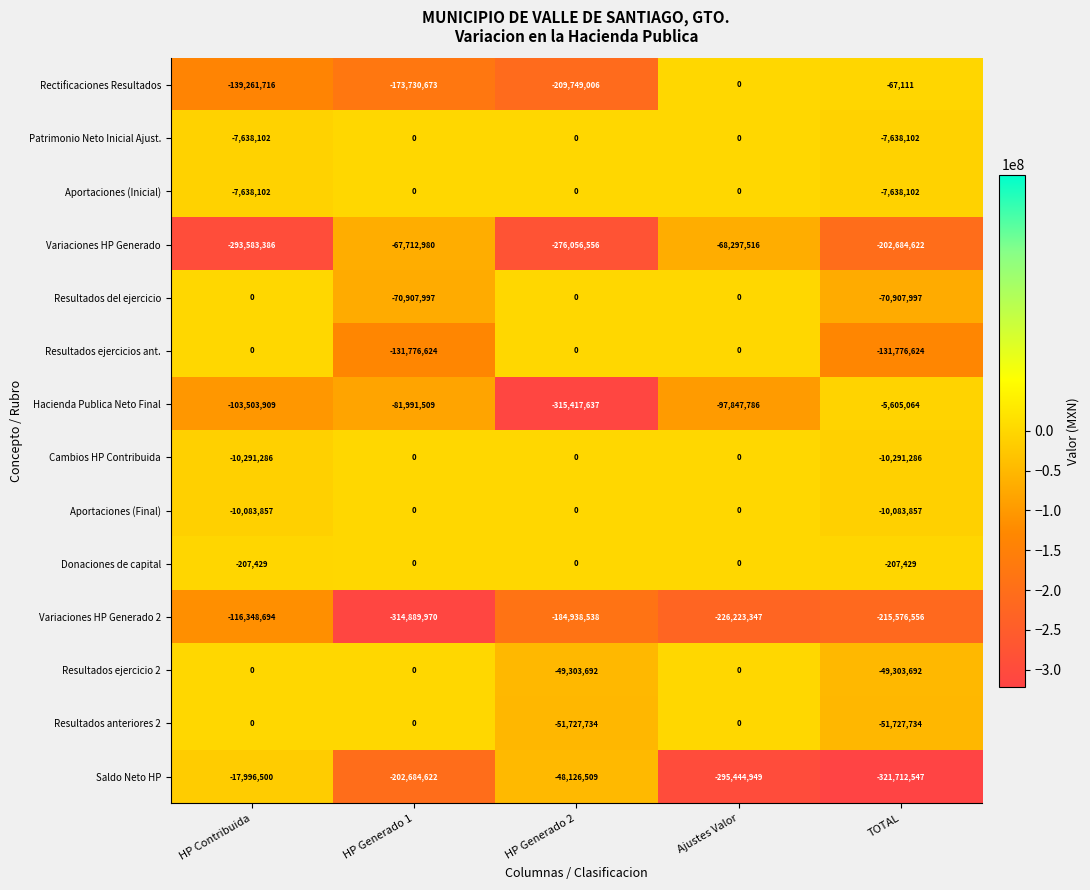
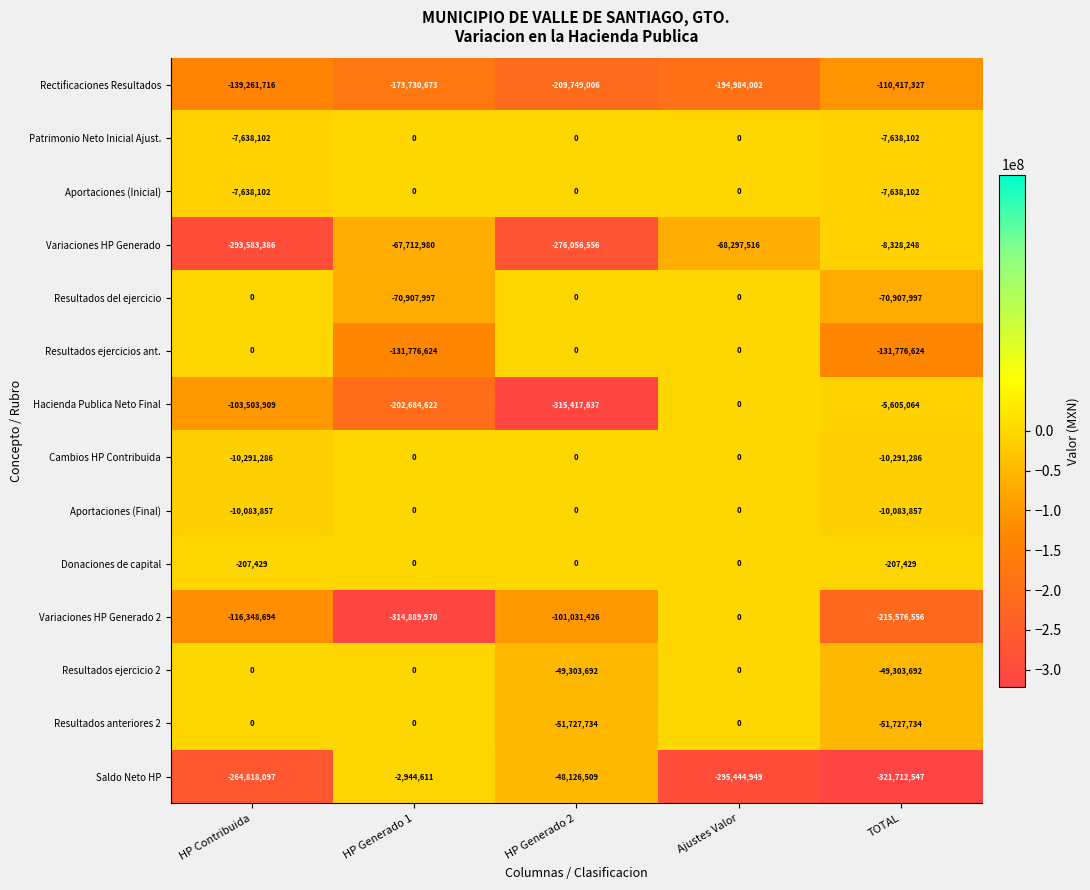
Rectificaciones Resultados, Ajustes Valor: 0 -> -194,984,002
Rectificaciones Resultados, TOTAL: -67,111 -> -110,417,327
Variaciones HP Generado, TOTAL: -202,684,622 -> -8,328,248
Hacienda Publica Neto Final, HP Generado 1: -81,991,509 -> -202,684,622
Hacienda Publica Neto Final, Ajustes Valor: -97,847,786 -> 0
Variaciones HP Generado 2, HP Generado 2: -184,938,538 -> -101,031,426
Variaciones HP Generado 2, Ajustes Valor: -226,223,347 -> 0
Saldo Neto HP, HP Contribuida: -17,996,500 -> -264,818,097
Saldo Neto HP, HP Generado 1: -202,684,622 -> -2,944,611
